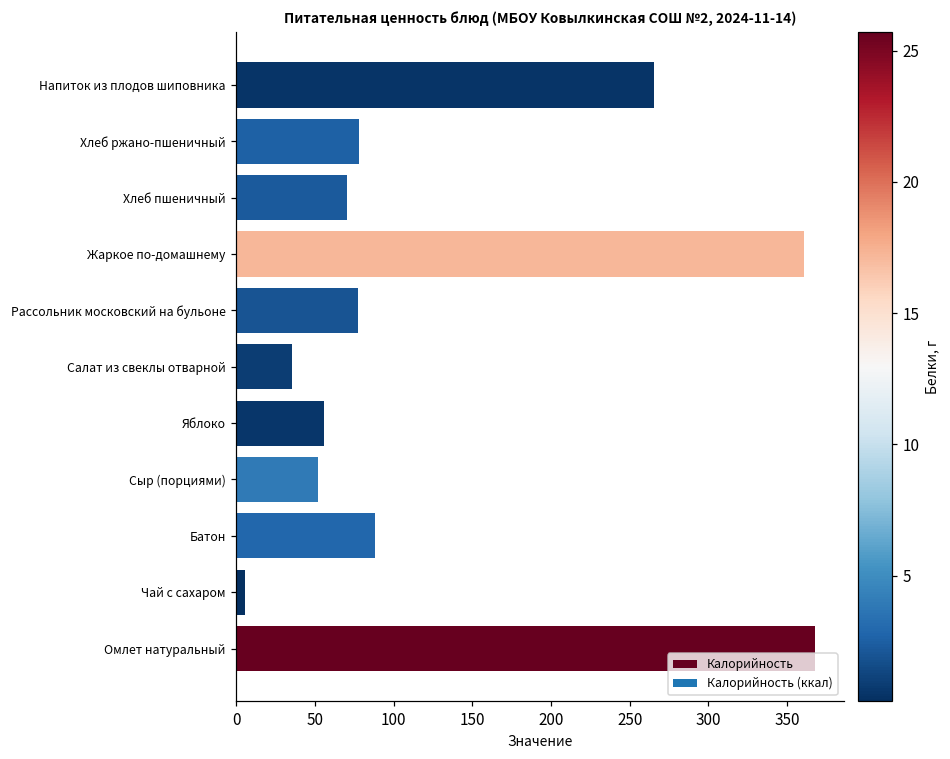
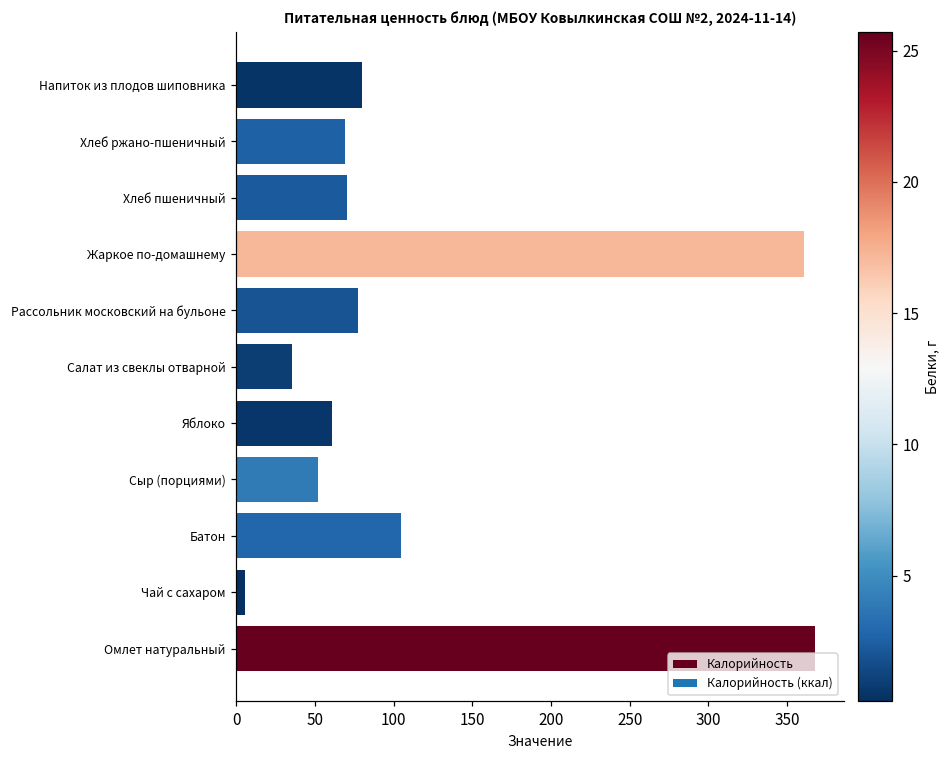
Напиток из плодов шиповника: 265 -> 80
Хлеб ржано-пшеничный: 78 -> 69
Яблоко: 55 -> 61
Батон: 88 -> 105
